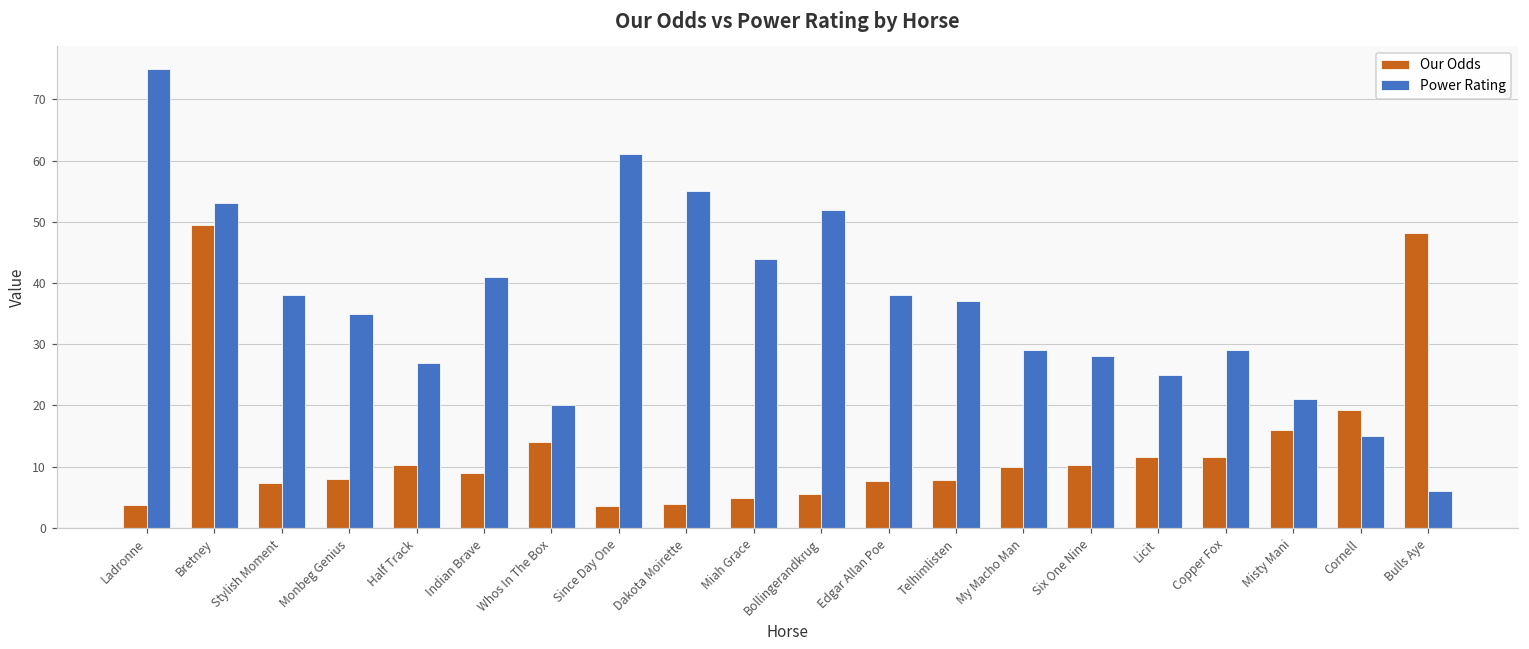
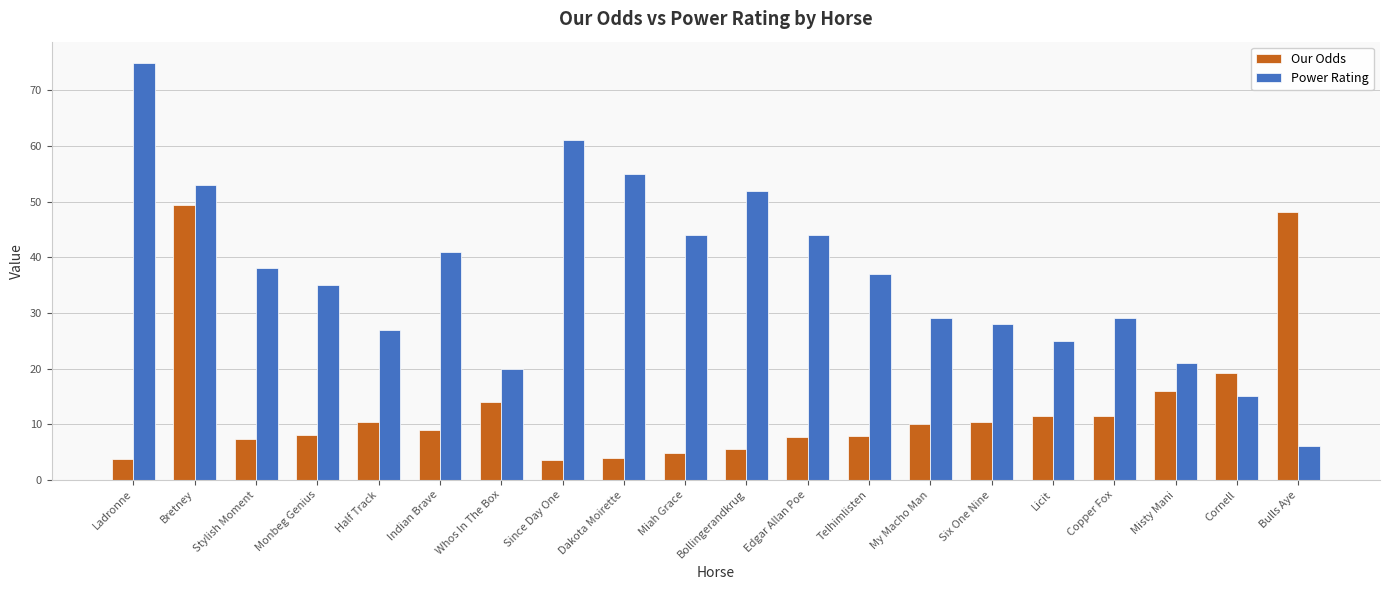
Power Rating, Edgar Allan Poe: 38 -> 44
